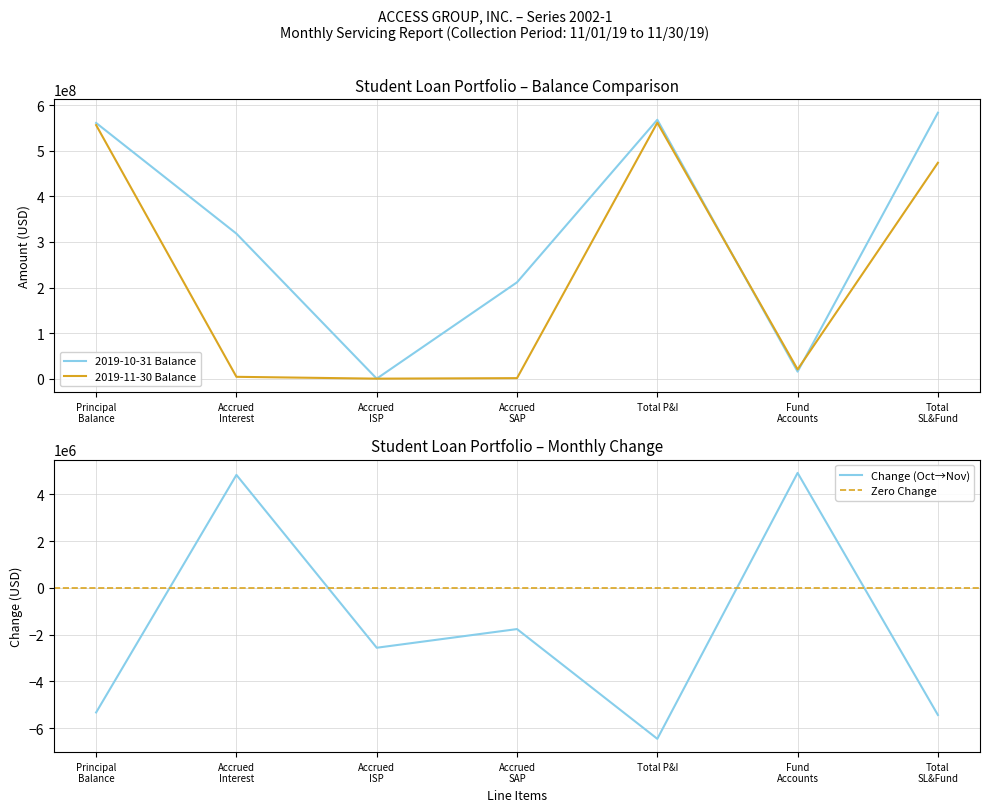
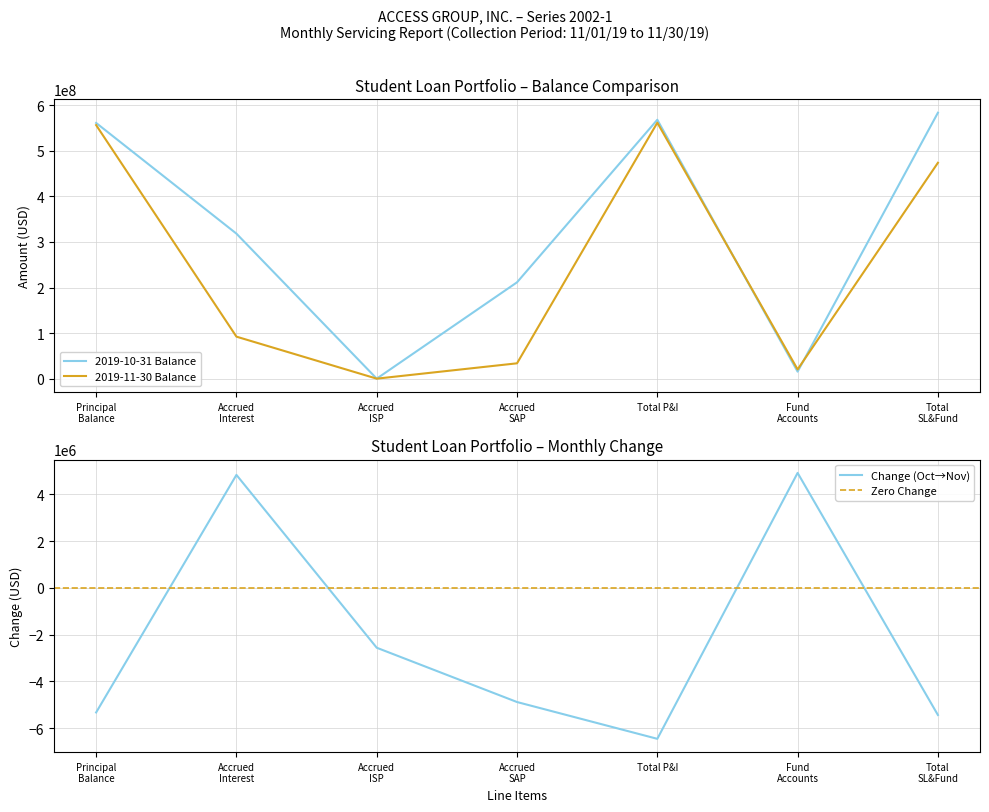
Student Loan Portfolio – Balance Comparison, 2019-11-30 Balance, Accrued Interest: 0 -> 90000000
Student Loan Portfolio – Balance Comparison, 2019-11-30 Balance, Accrued SAP: 0 -> 30000000
Student Loan Portfolio – Monthly Change, Accrued SAP: -1800000 -> -4900000
